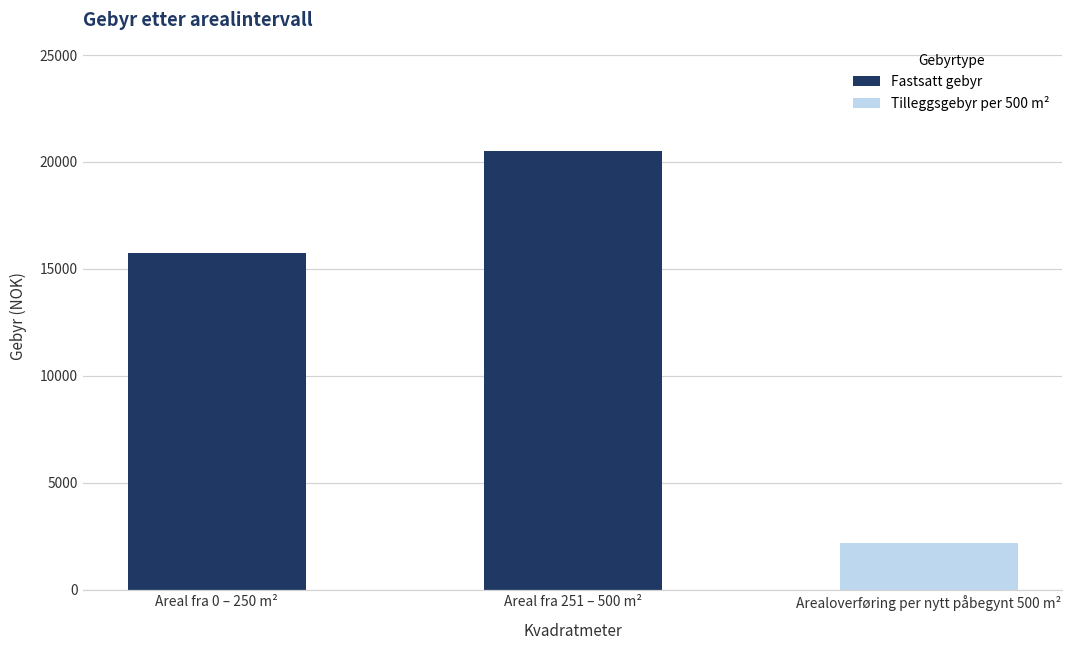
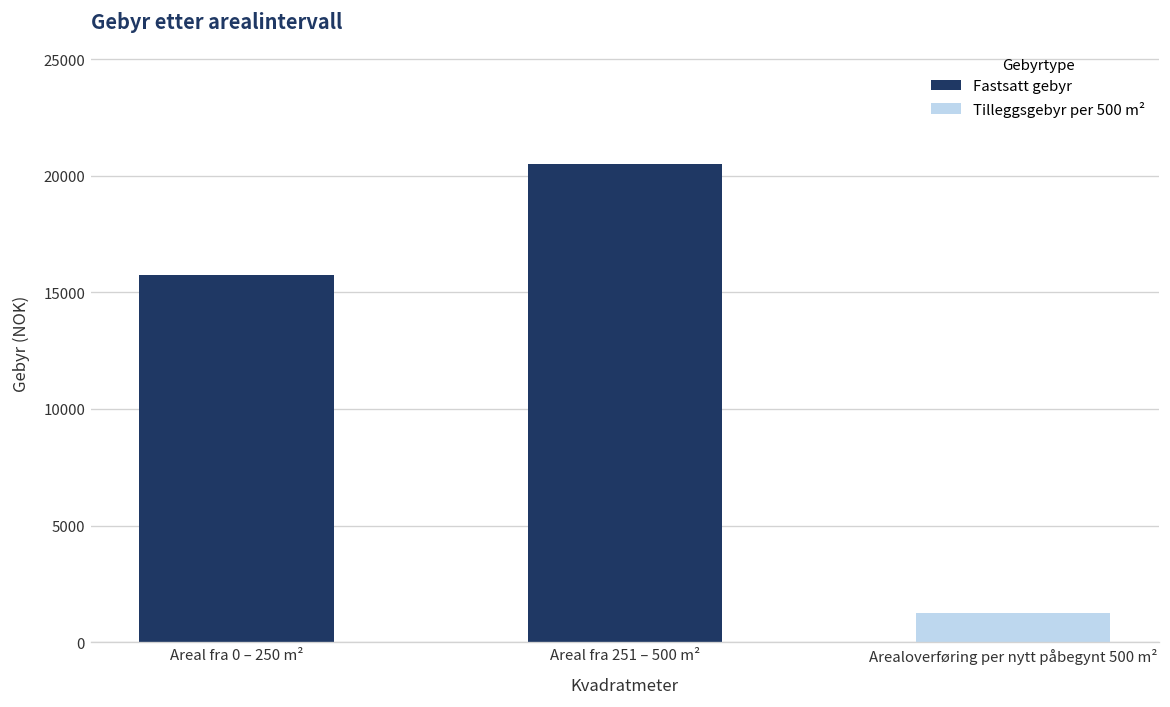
Arealoverføring per nytt påbegynt 500 m²: 2200 -> 1200
